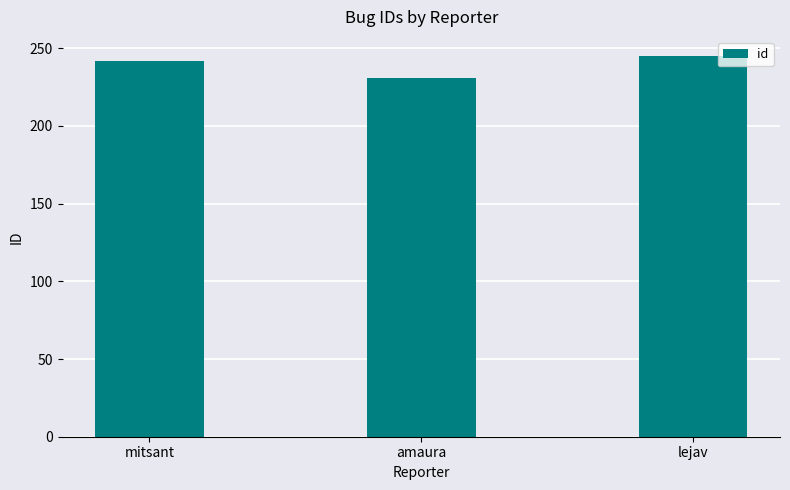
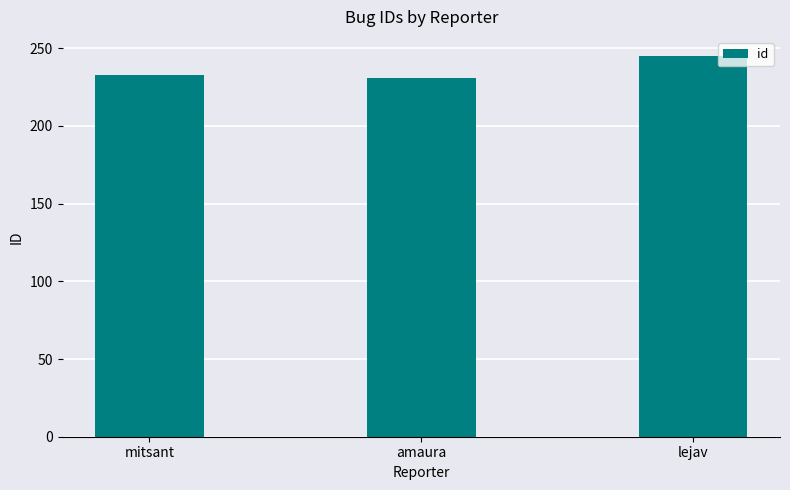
mitsant: 242 -> 233
